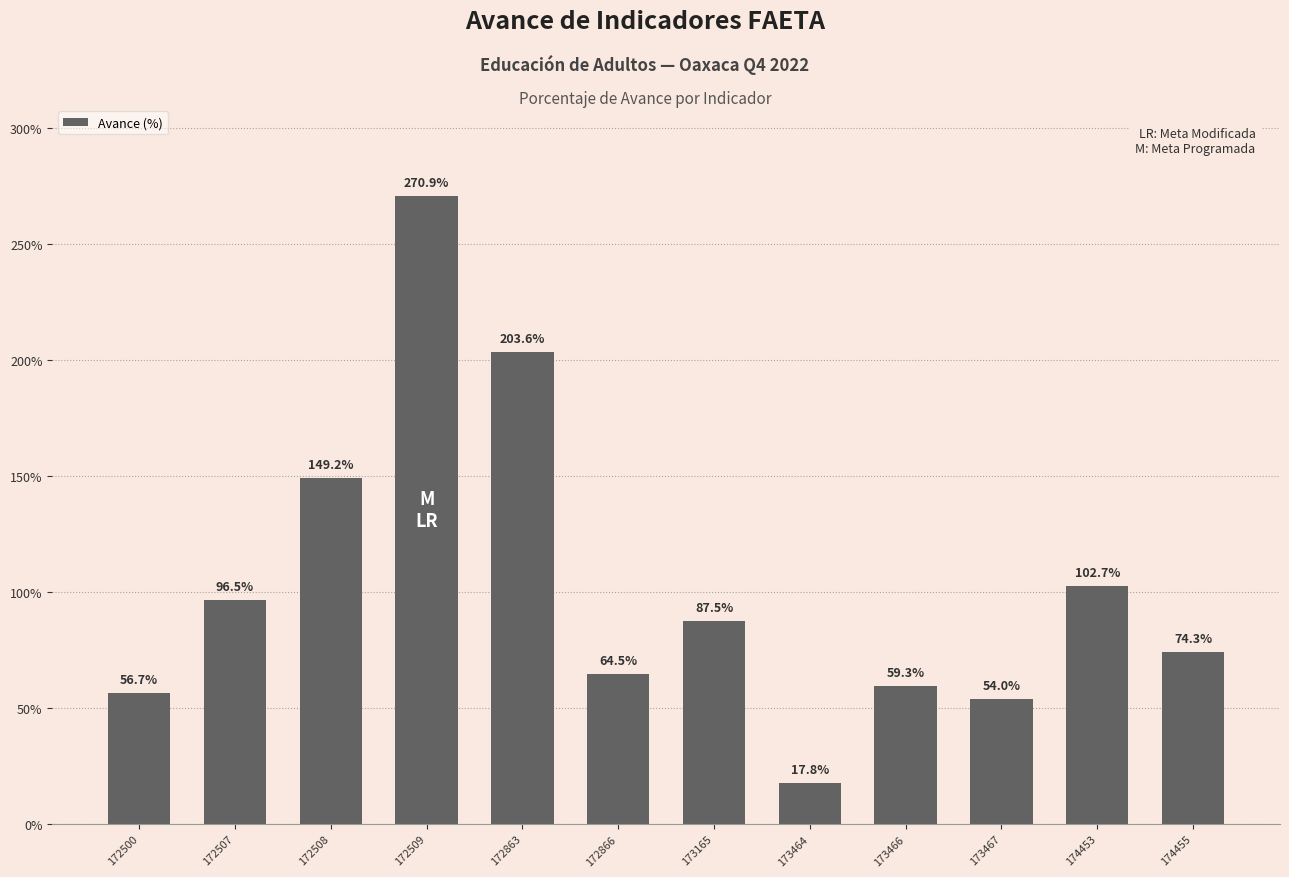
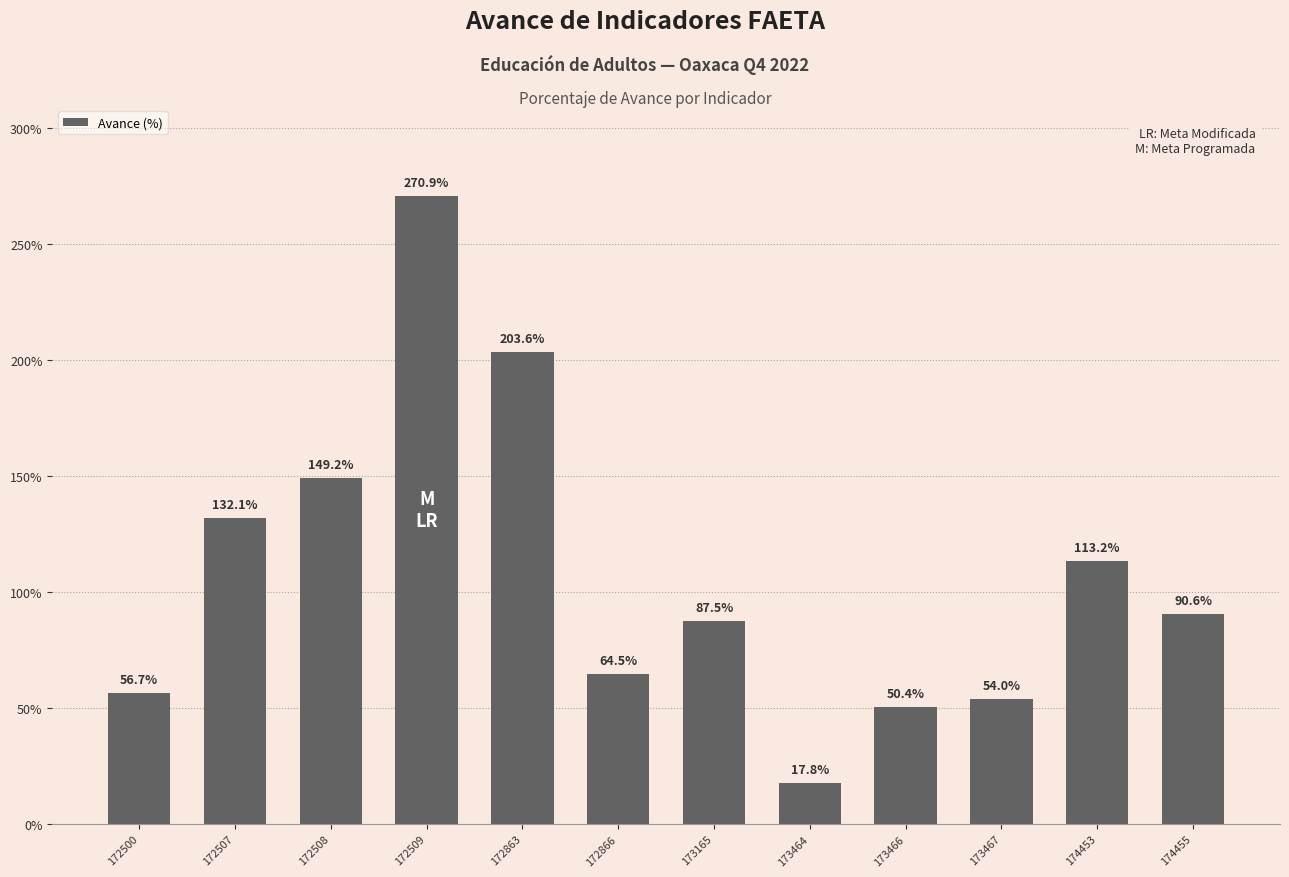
172507: 96.5% -> 132.1%
173466: 59.3% -> 50.4%
174453: 102.7% -> 113.2%
174455: 74.3% -> 90.6%
